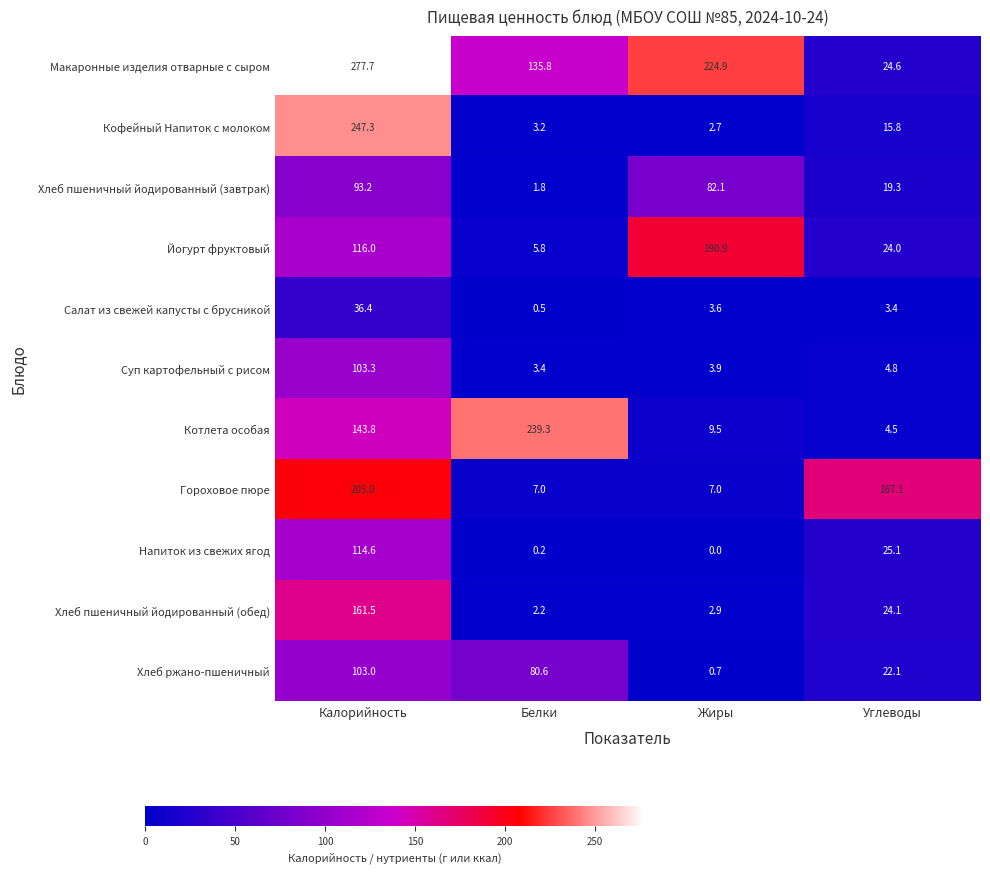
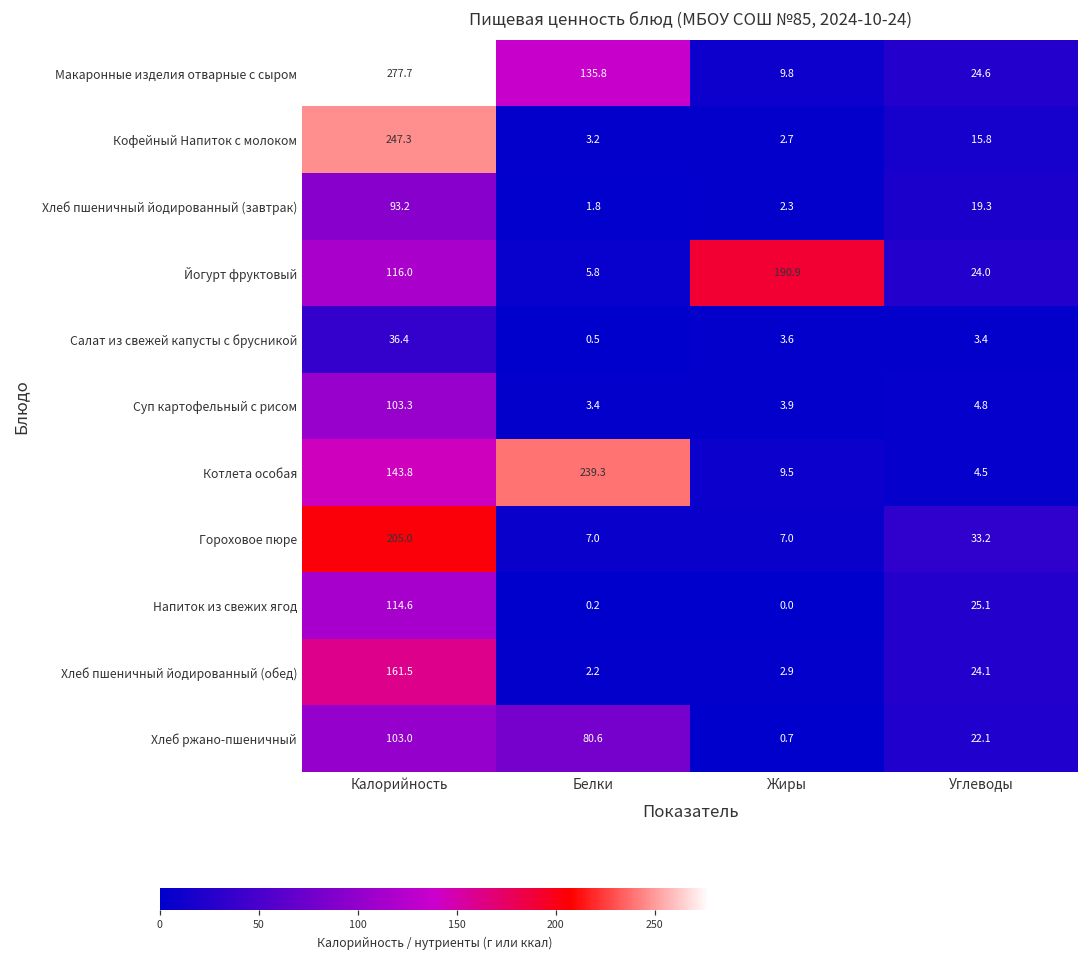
Макаронные изделия отварные с сыром, Жиры: 224.9 -> 9.8
Хлеб пшеничный йодированный (завтрак), Жиры: 82.1 -> 2.3
Гороховое пюре, Углеводы: 167.1 -> 33.2
